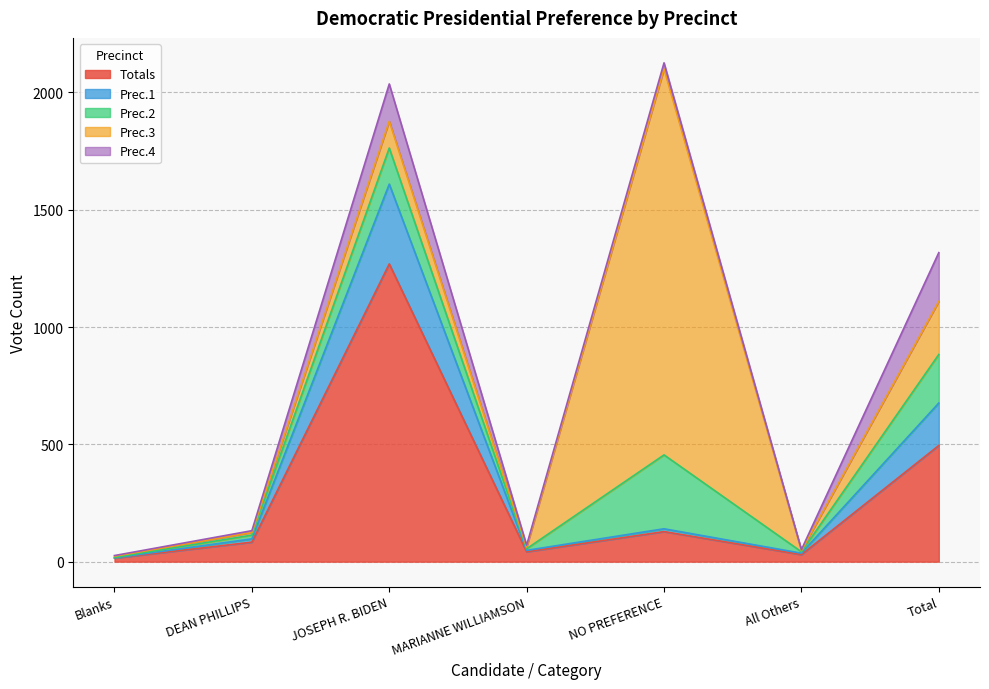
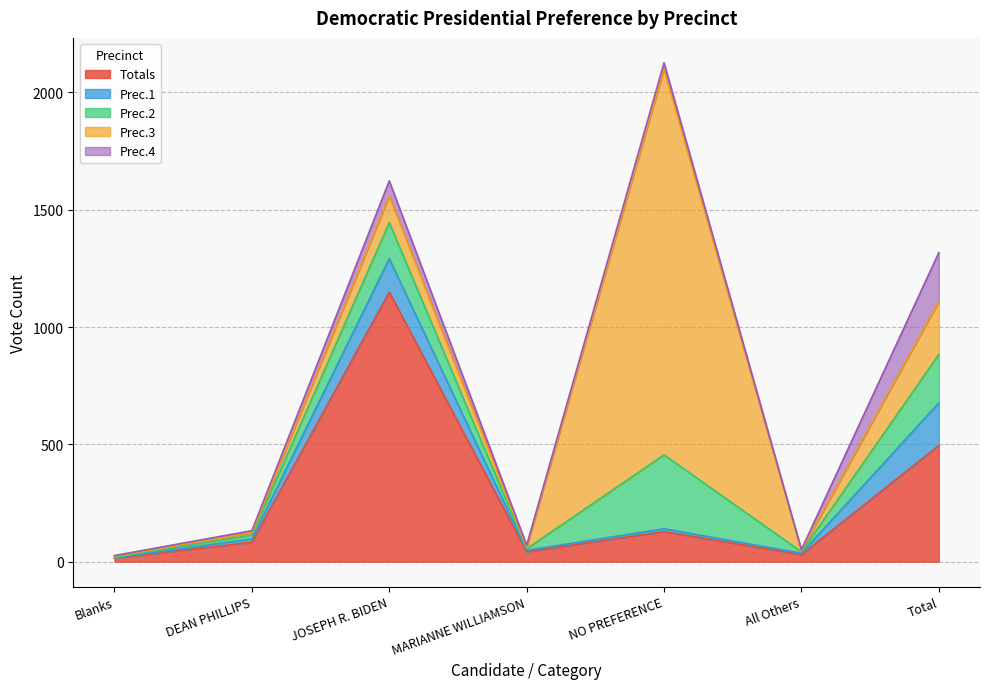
Totals, JOSEPH R. BIDEN: 1270 -> 1150
Prec.1, JOSEPH R. BIDEN: 340 -> 140
Prec.4, JOSEPH R. BIDEN: 160 -> 60
